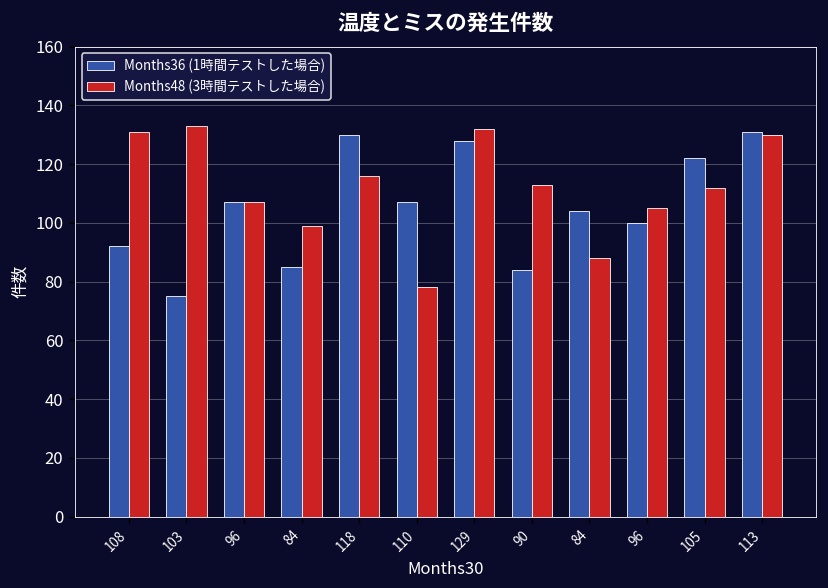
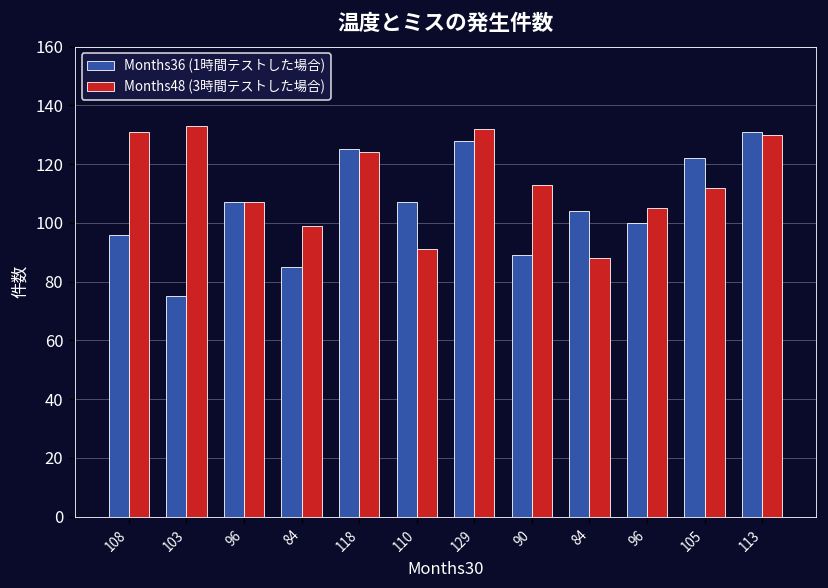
Months36 (1時間テストした場合), 108: 92 -> 96
Months36 (1時間テストした場合), 118: 130 -> 125
Months48 (3時間テストした場合), 118: 116 -> 124
Months48 (3時間テストした場合), 110: 78 -> 91
Months36 (1時間テストした場合), 90: 84 -> 89
